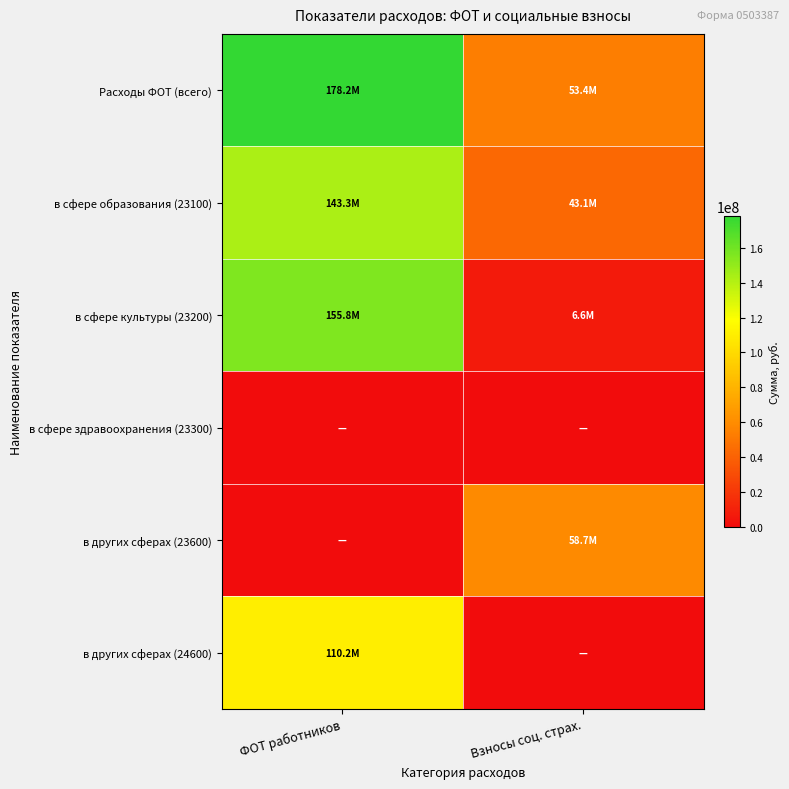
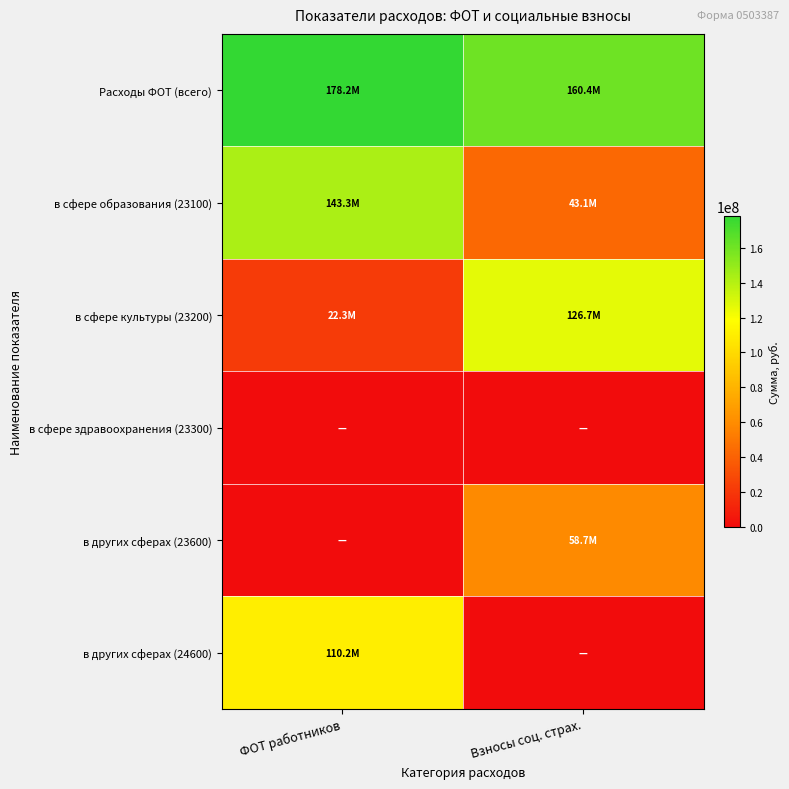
Расходы ФОТ (всего), Взносы соц. страх.: 53.4M -> 160.4M
в сфере культуры (23200), ФОТ работников: 155.8M -> 22.3M
в сфере культуры (23200), Взносы соц. страх.: 6.6M -> 126.7M
